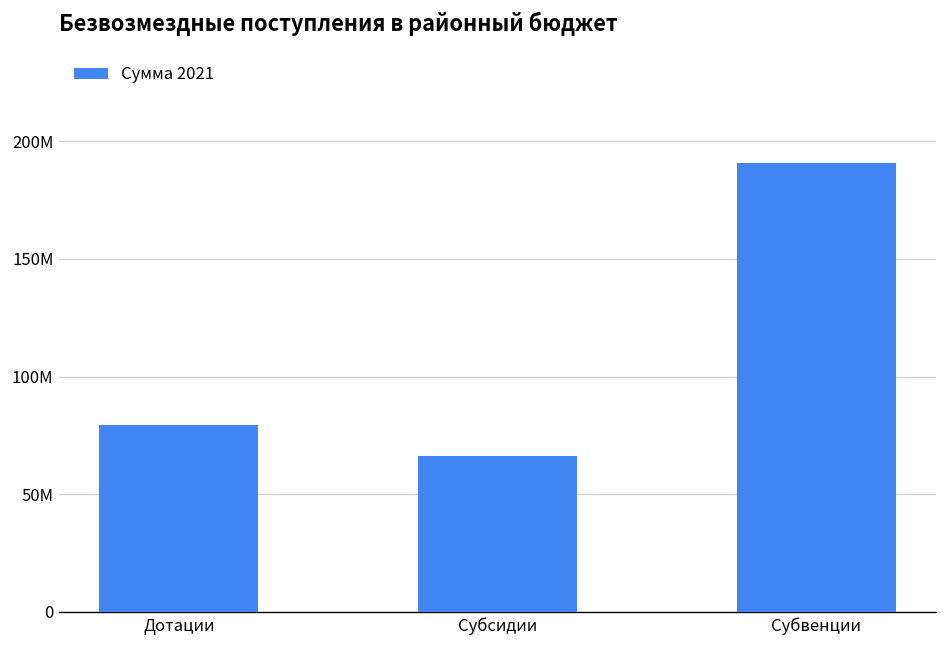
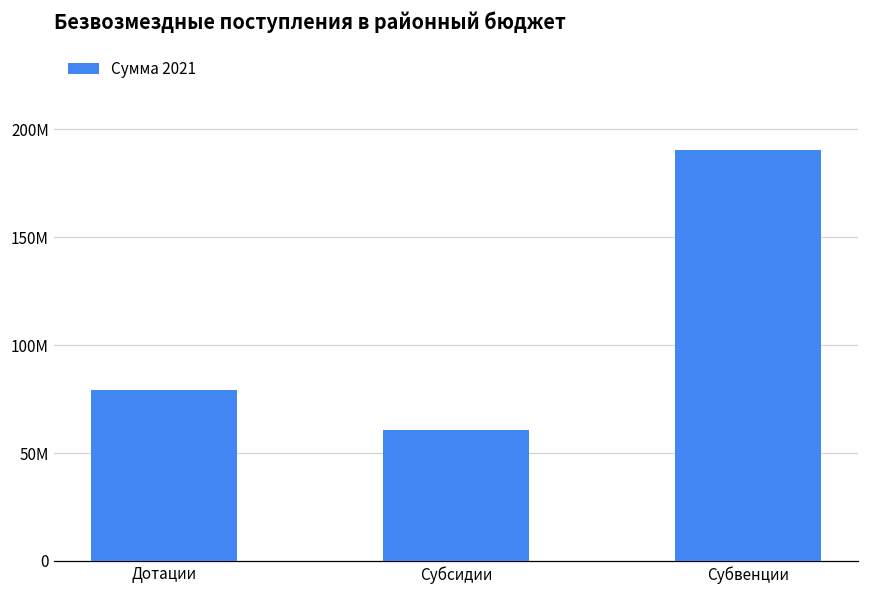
Субсидии: 66000000 -> 61000000
